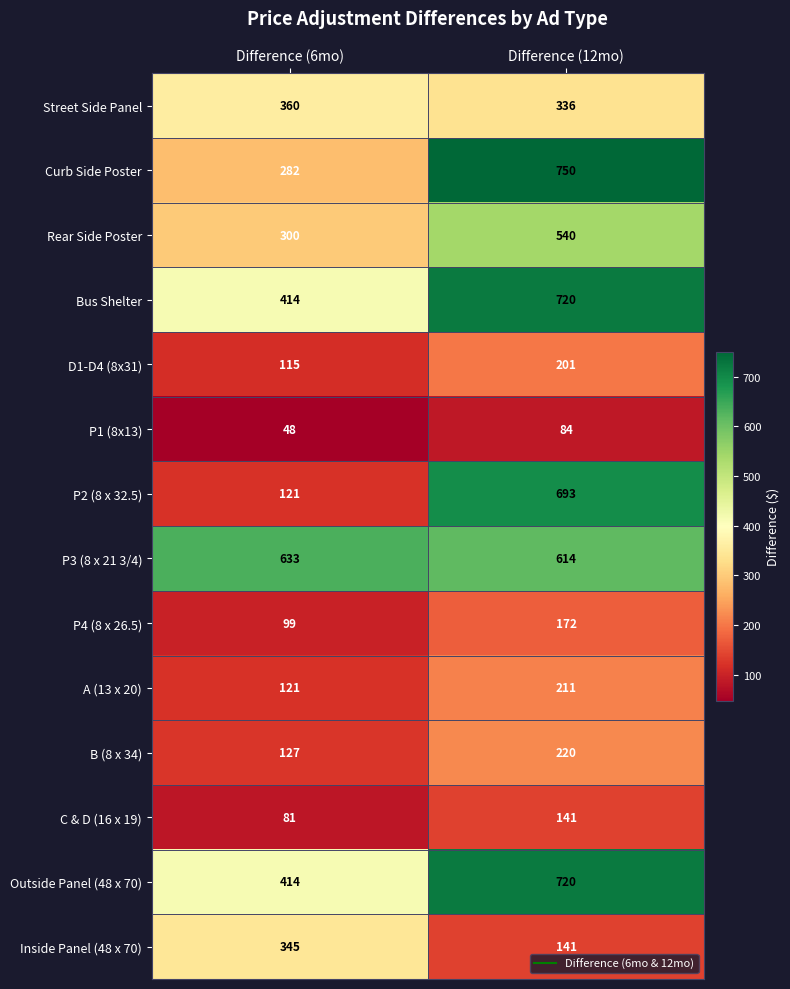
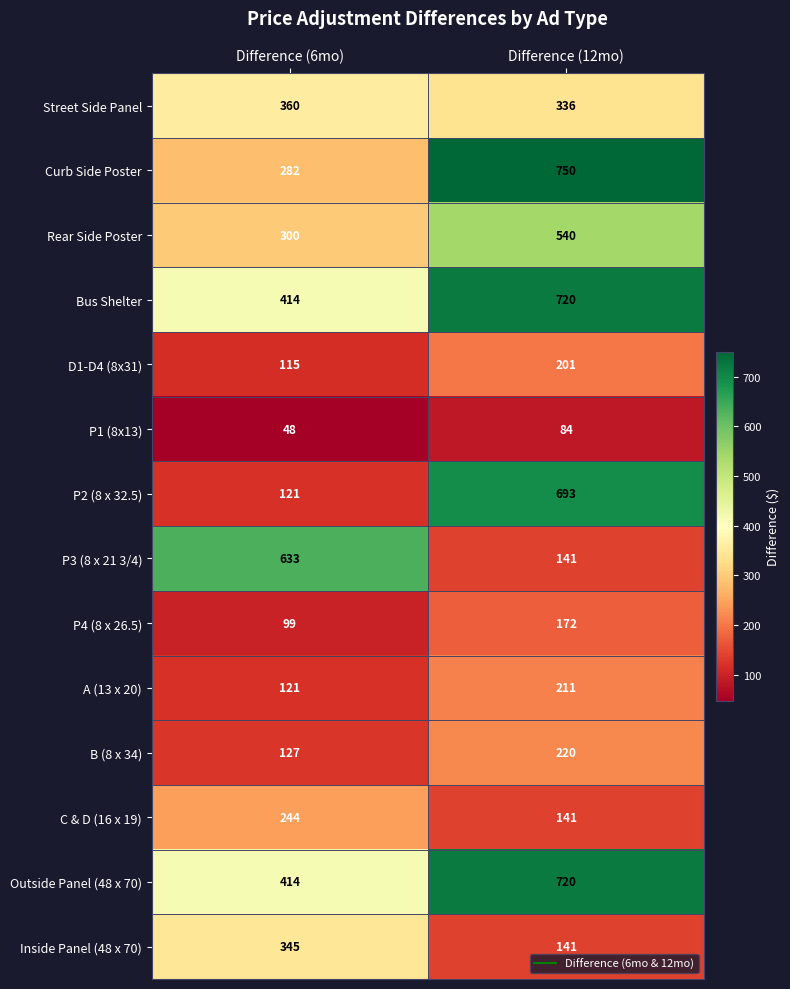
P3 (8 x 21 3/4), Difference (12mo): 614 -> 141
C & D (16 x 19), Difference (6mo): 81 -> 244
